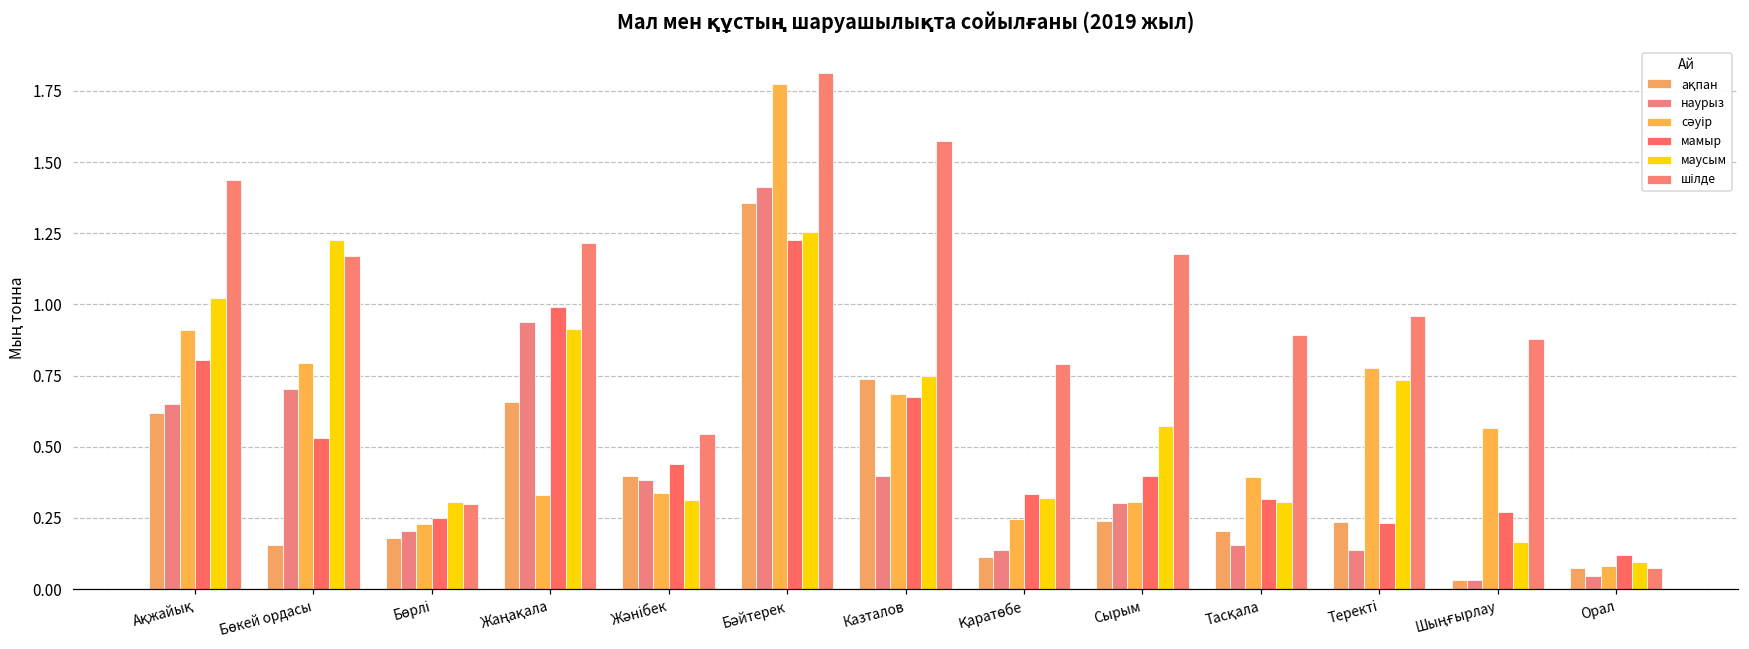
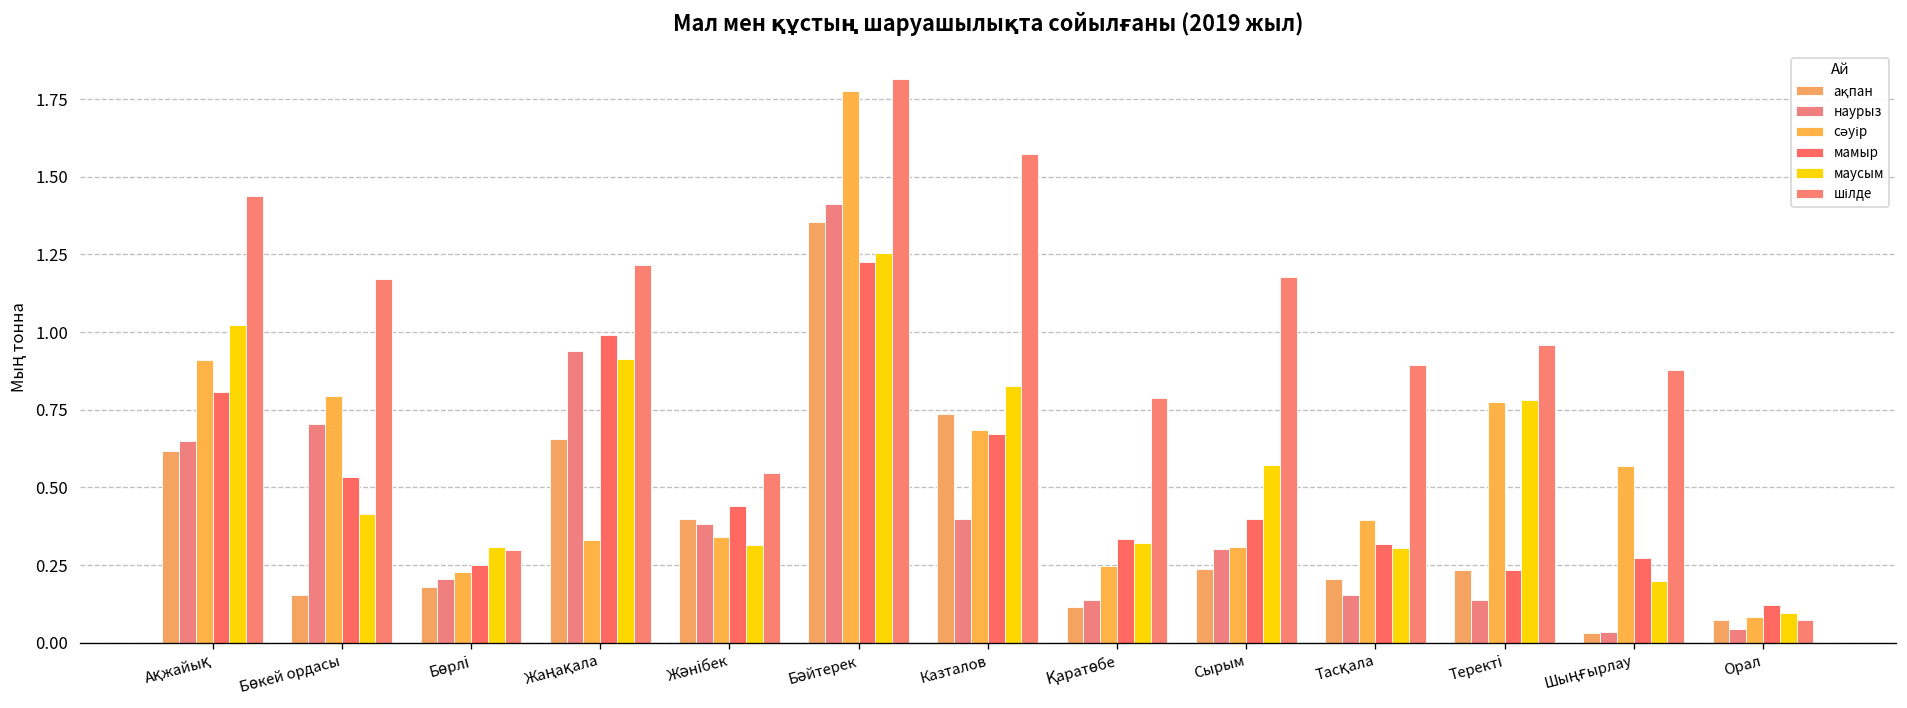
маусым, Бөкей ордасы: 1.22 -> 0.42
маусым, Казталов: 0.75 -> 0.83
маусым, Теректі: 0.73 -> 0.78
маусым, Шыңғырлау: 0.17 -> 0.20
